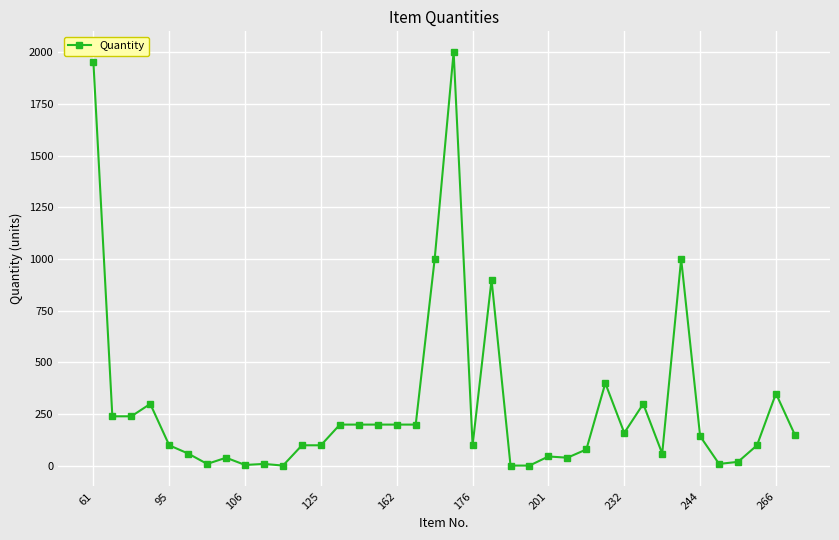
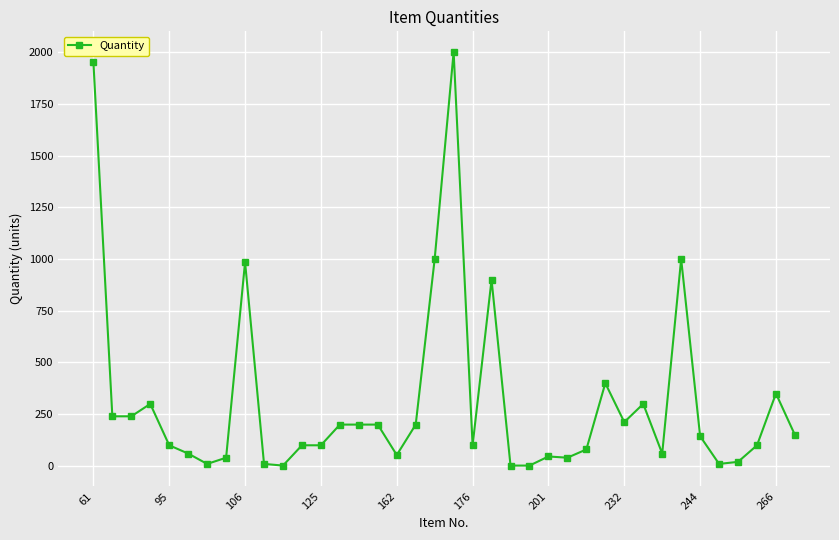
106: 10 -> 990
162: 200 -> 50
232: 160 -> 210
